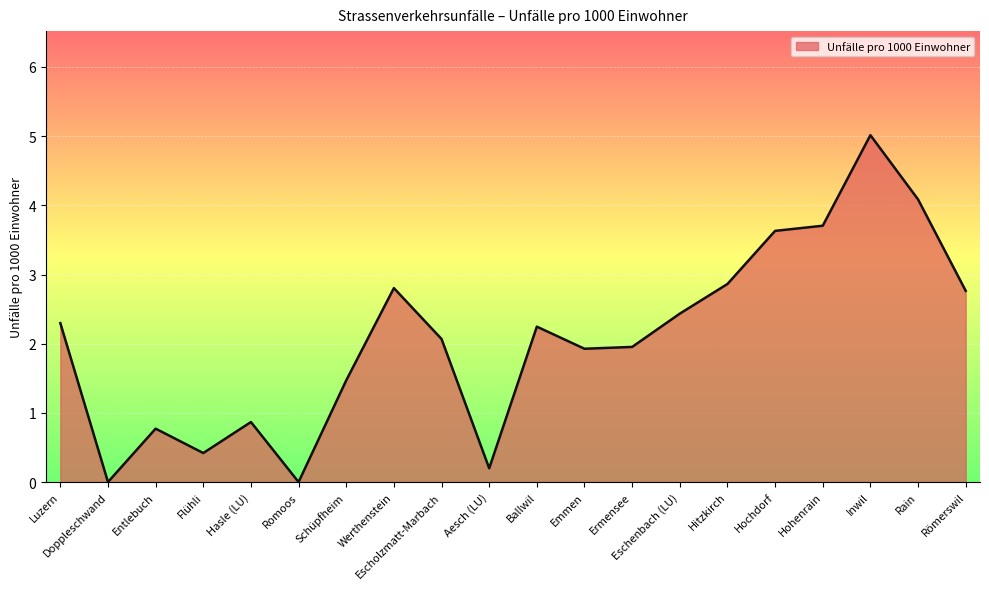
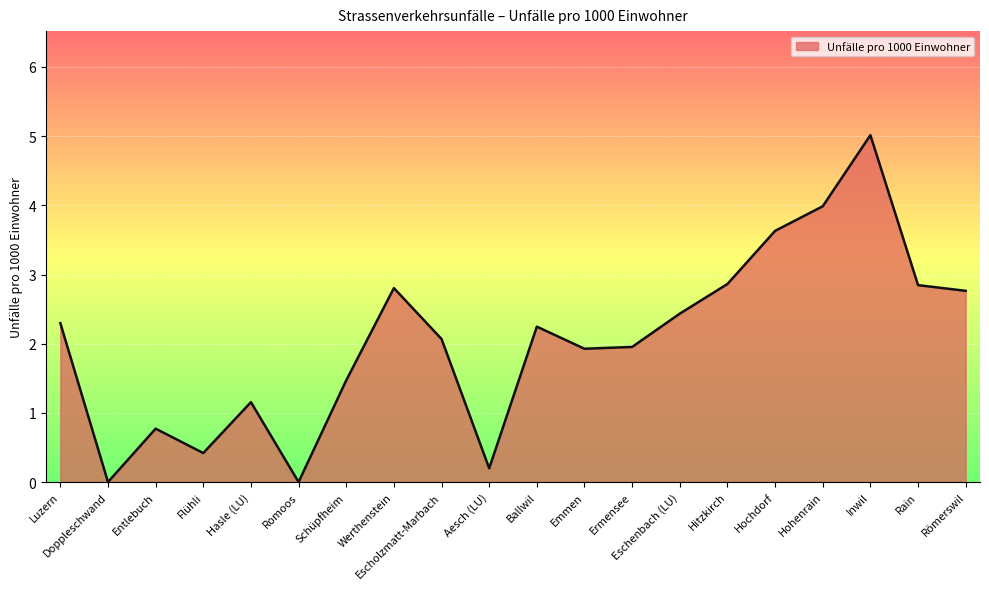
Hasle (LU): 0.9 -> 1.2
Hohenrain: 3.7 -> 4.0
Rain: 4.1 -> 2.8
